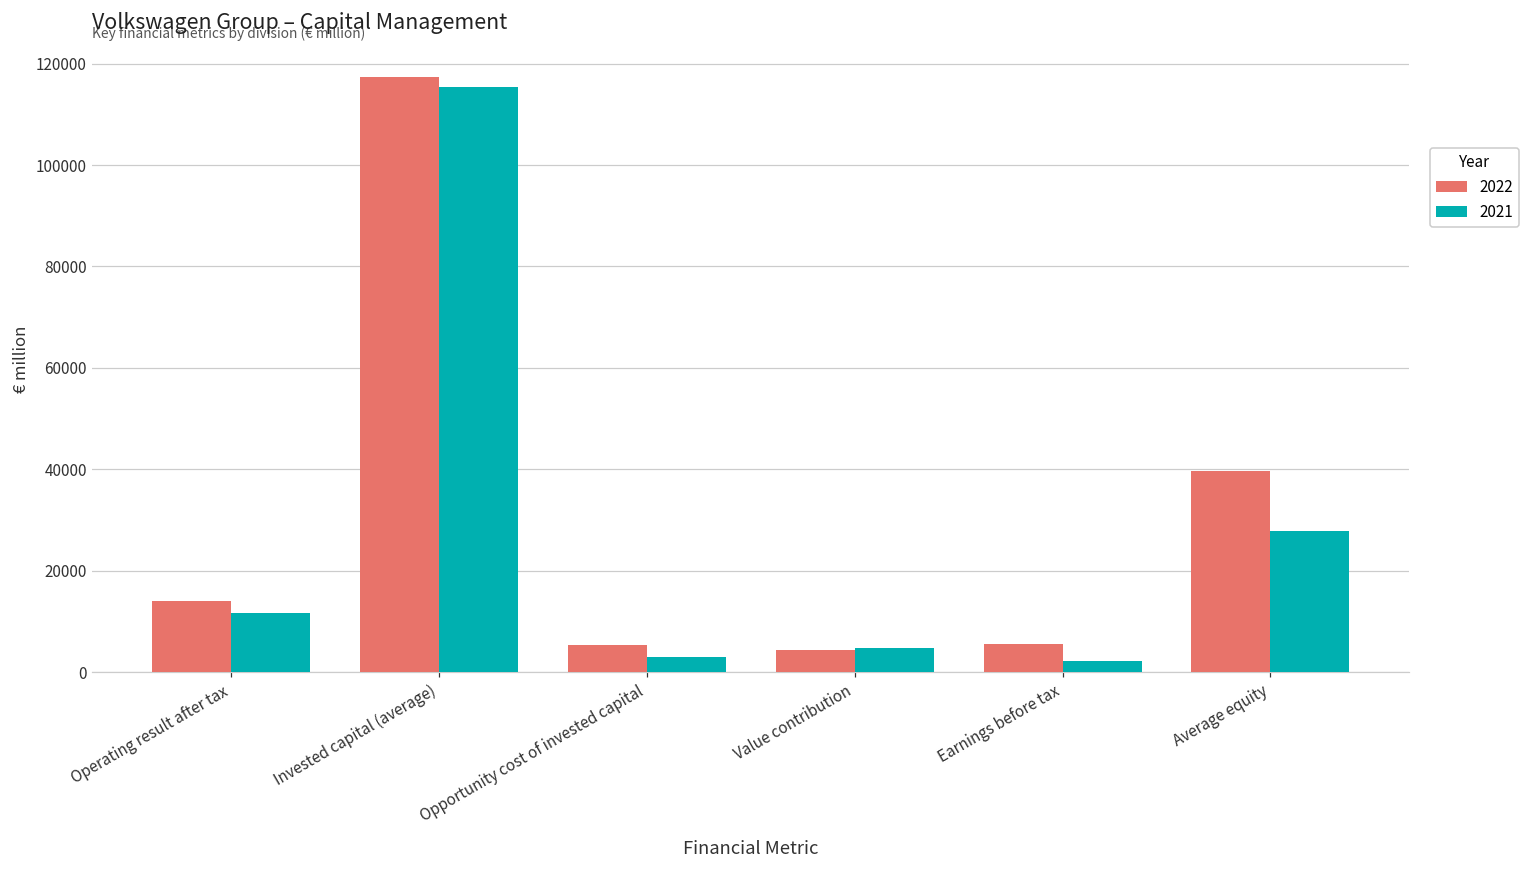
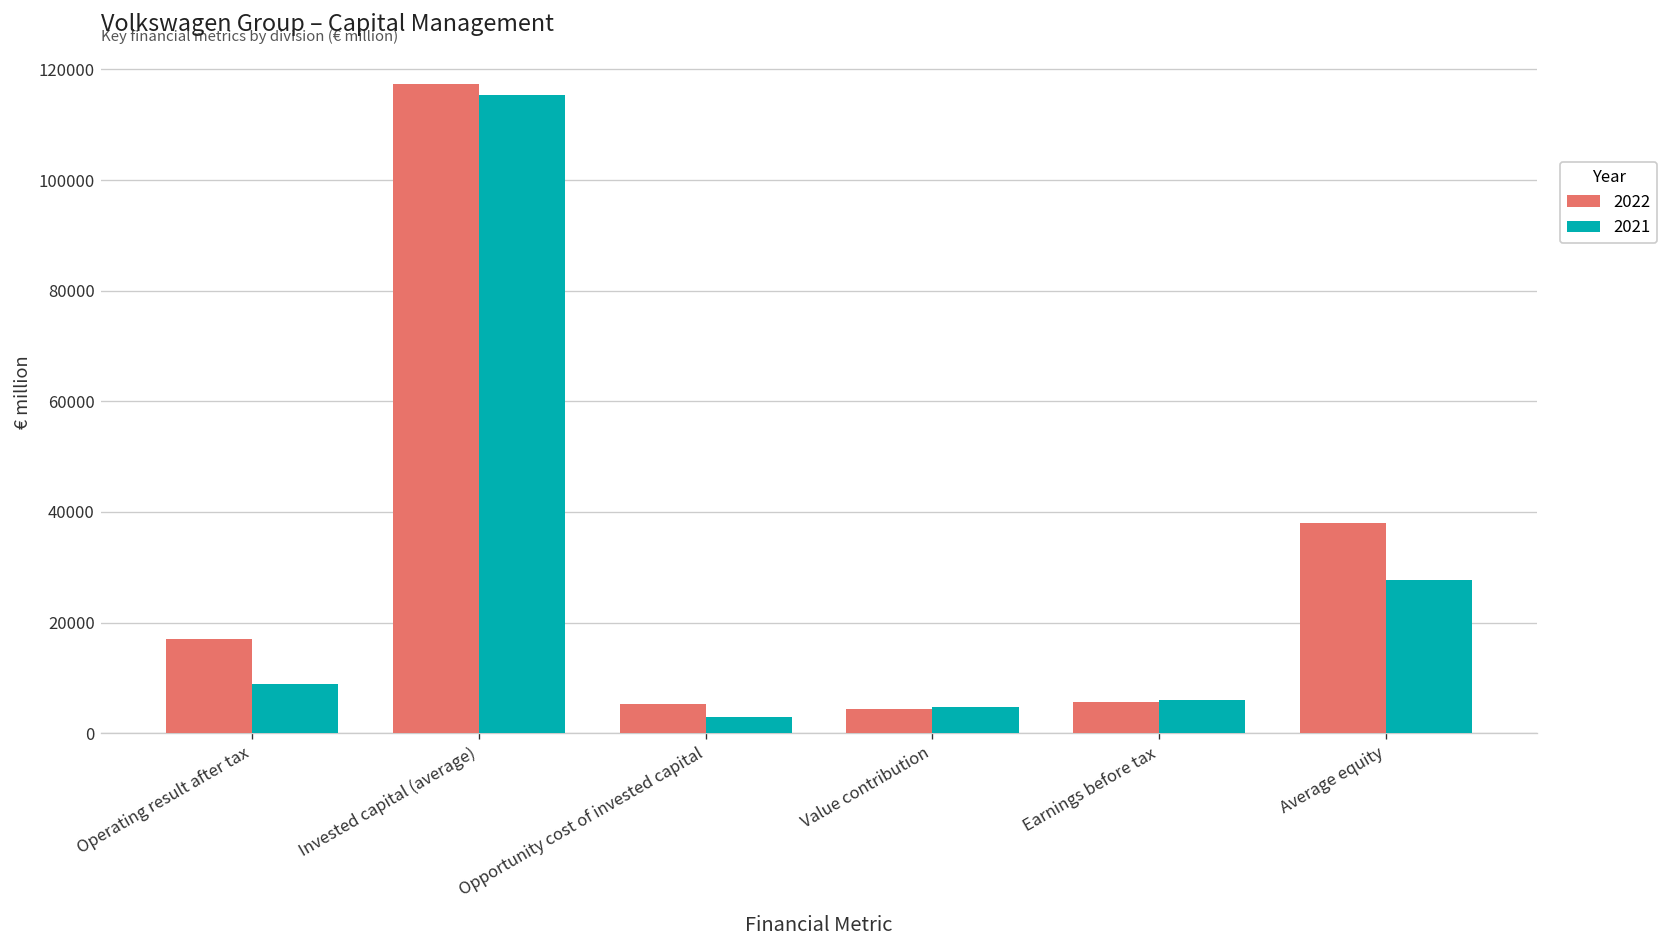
2022, Operating result after tax: 14000 -> 17000
2021, Operating result after tax: 12000 -> 9000
2021, Earnings before tax: 2000 -> 6000
2022, Average equity: 40000 -> 38000
